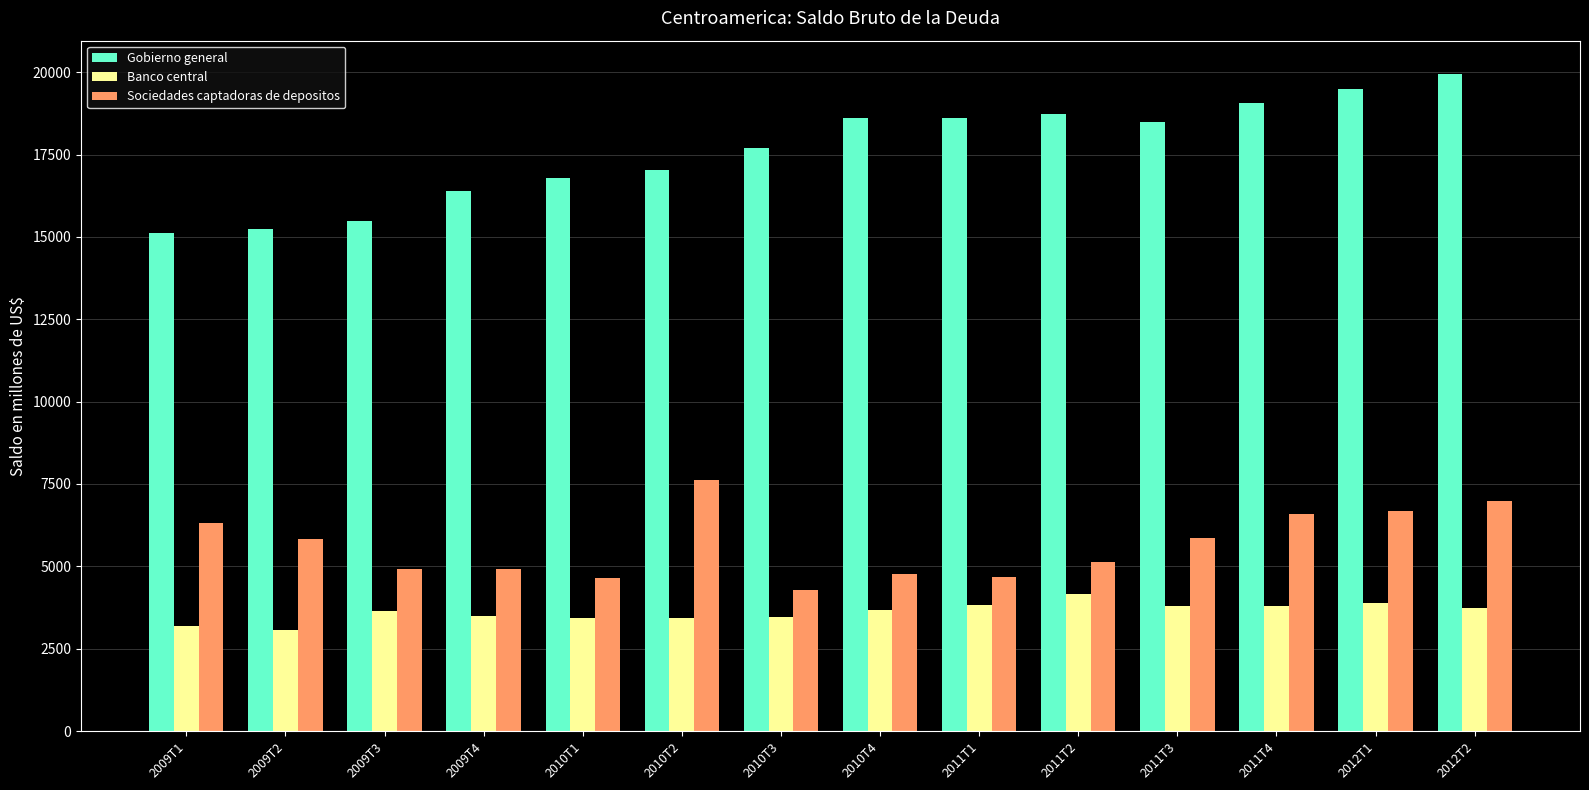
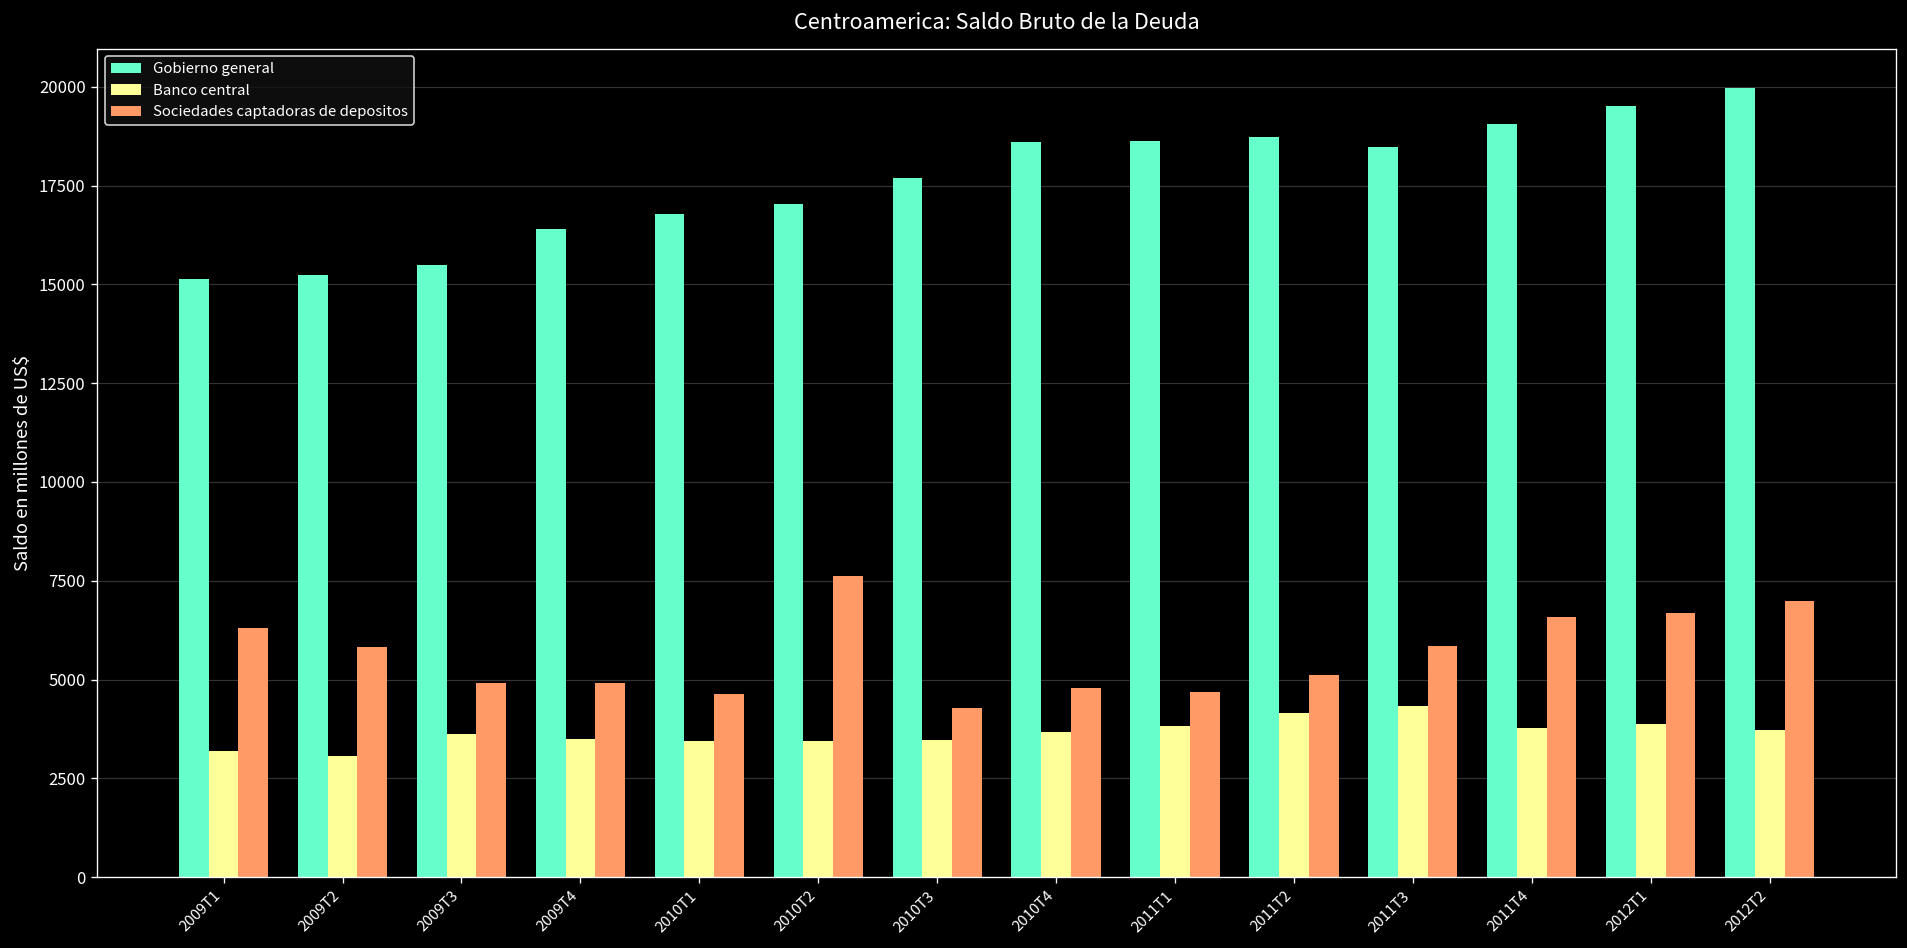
Banco central, 2011T3: 3800 -> 4300
